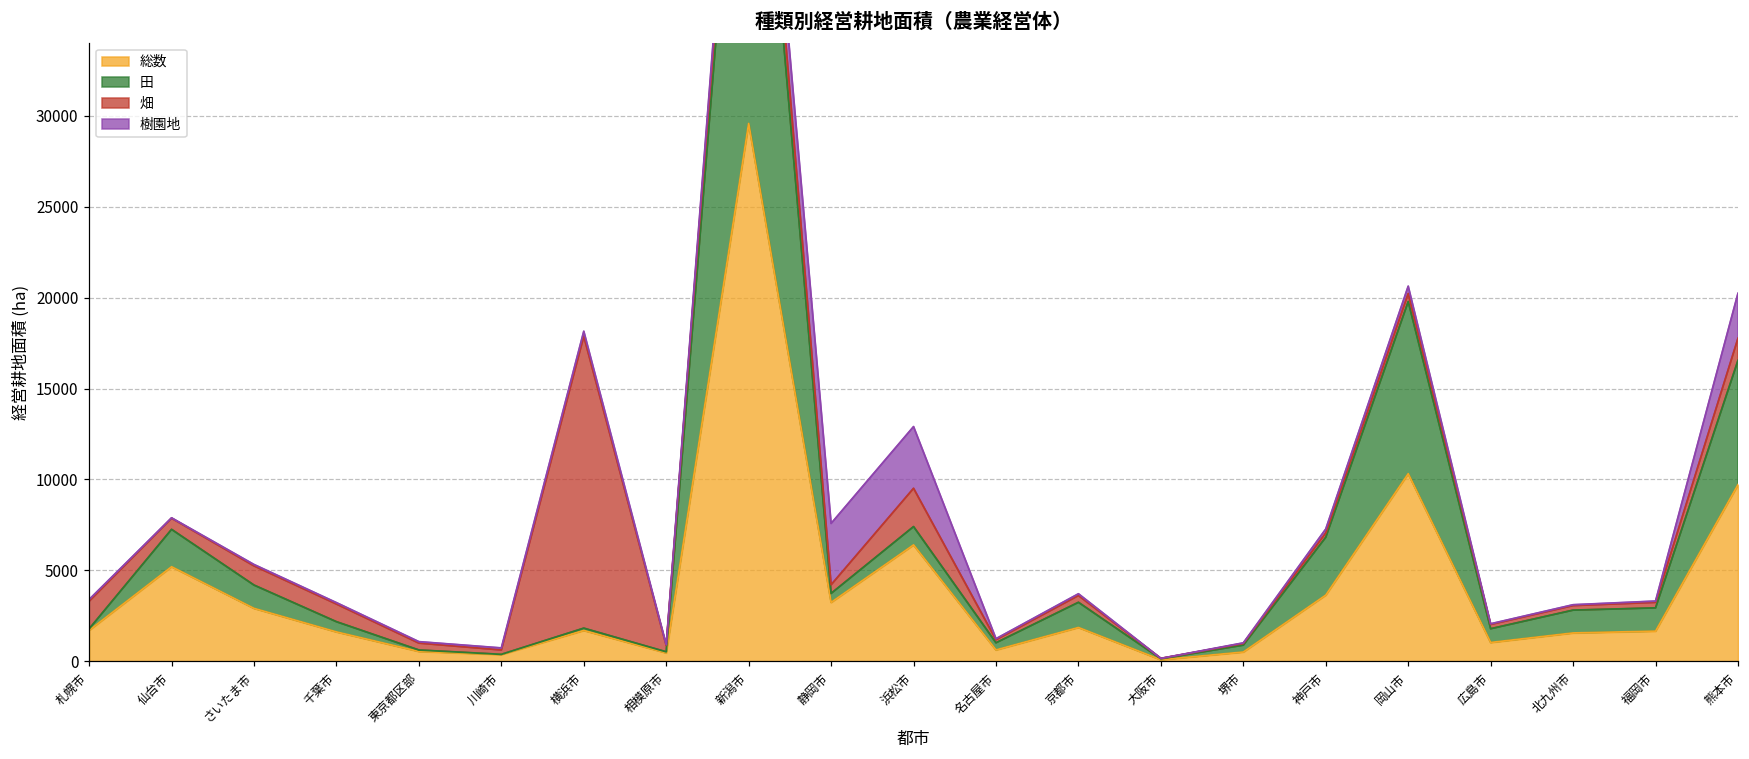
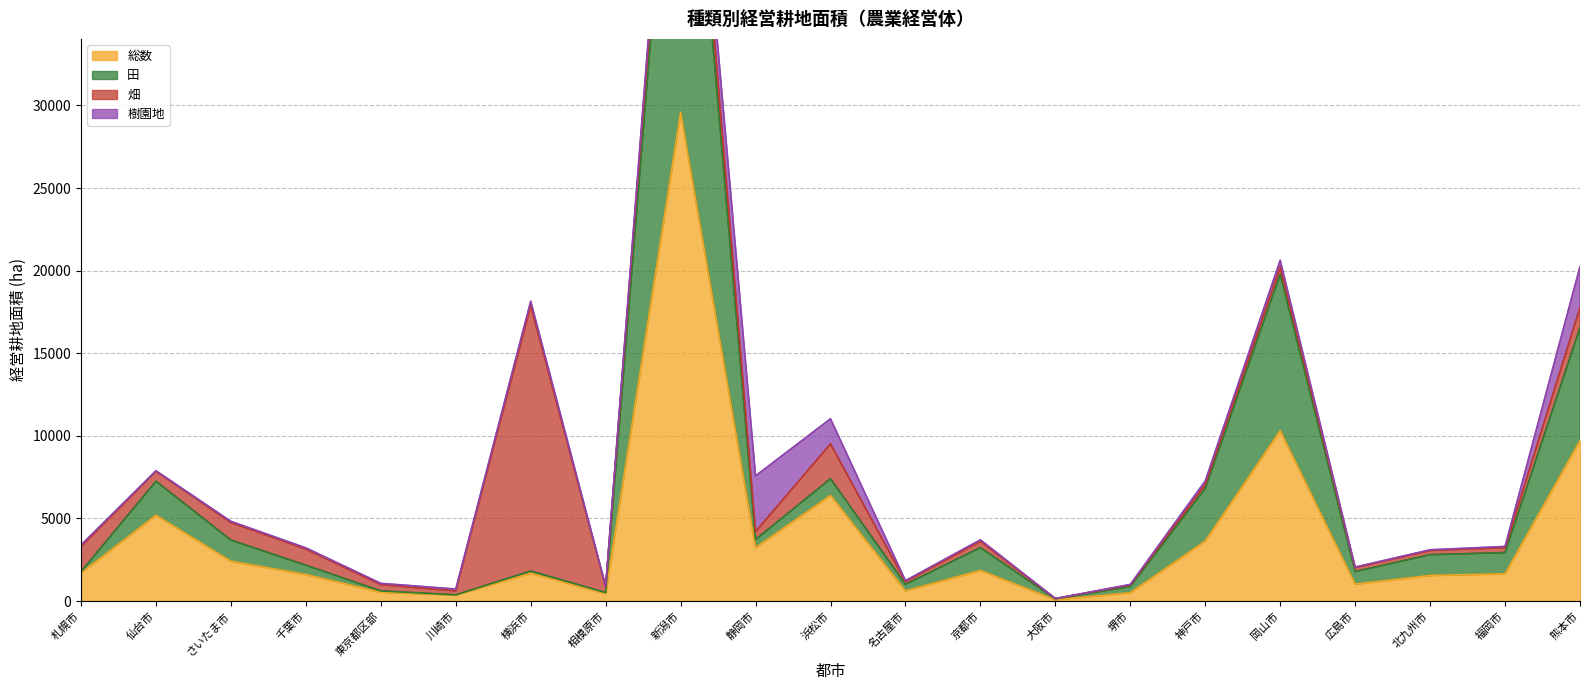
総数, さいたま市: 2900 -> 2400
樹園地, 浜松市: 3400 -> 1500
